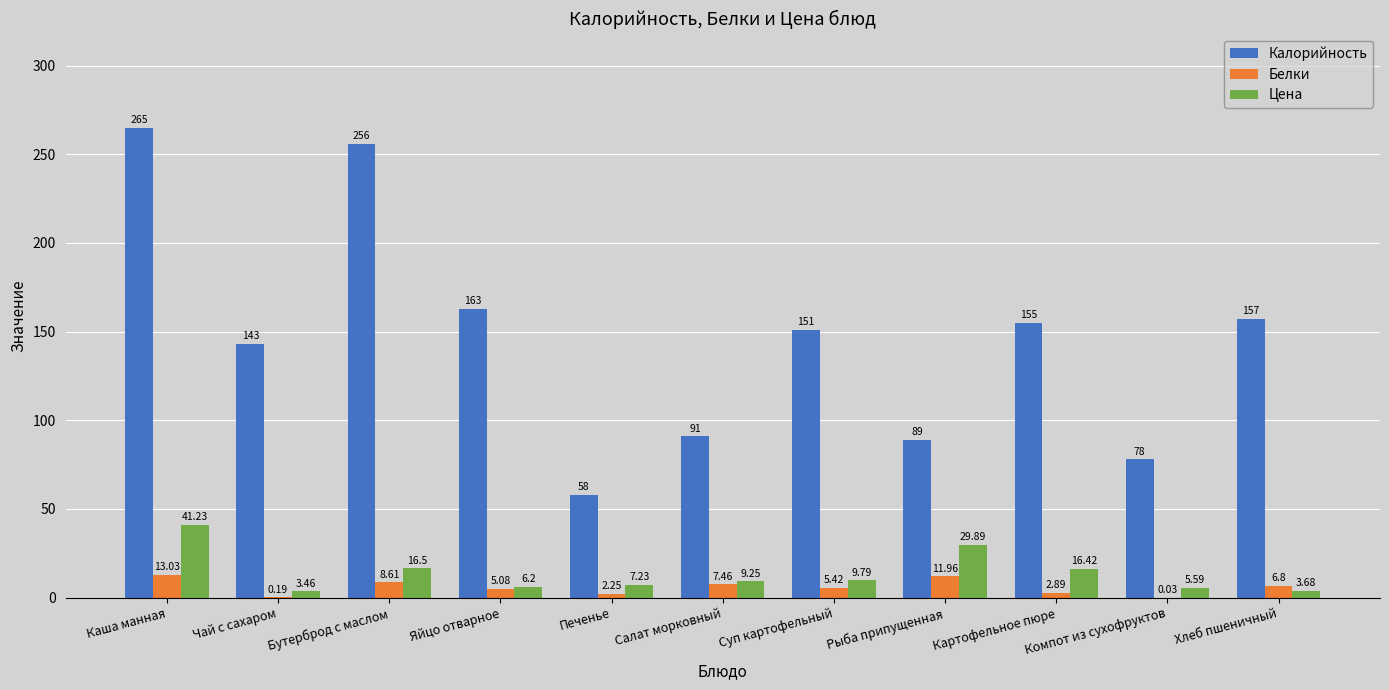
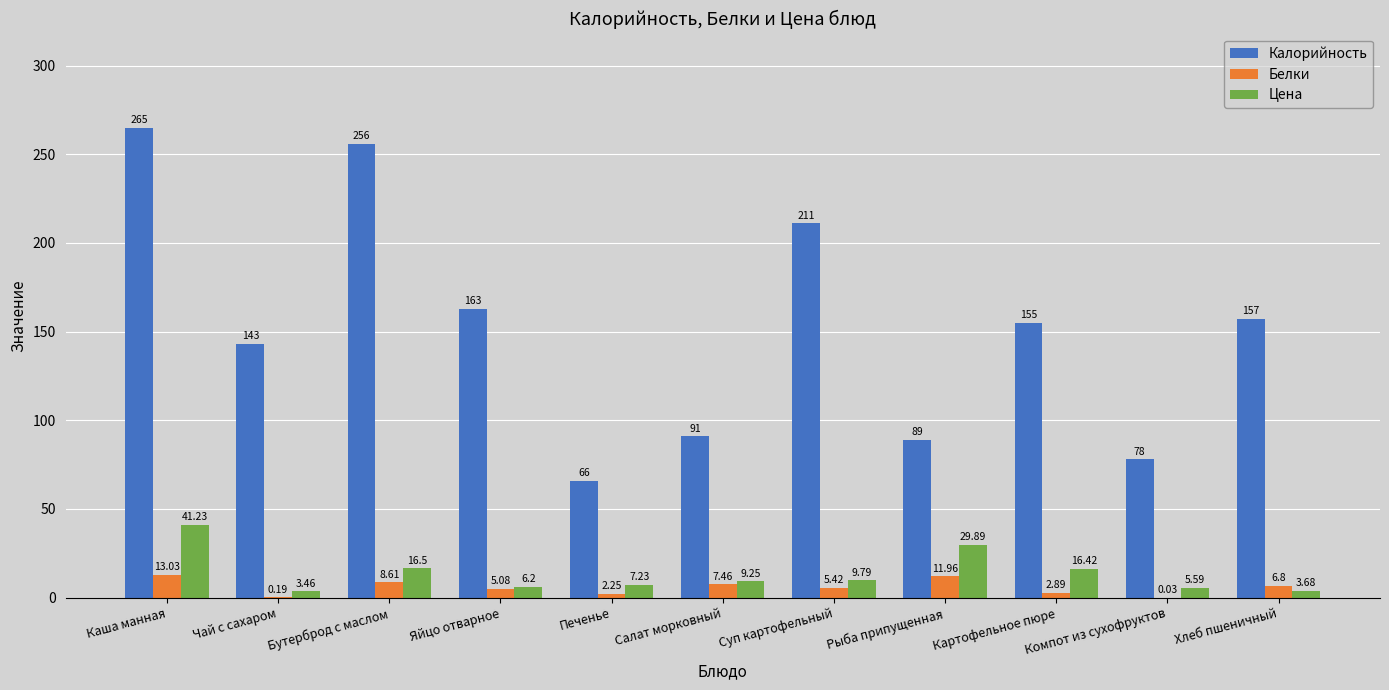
Калорийность, Печенье: 58 -> 66
Калорийность, Суп картофельный: 151 -> 211
